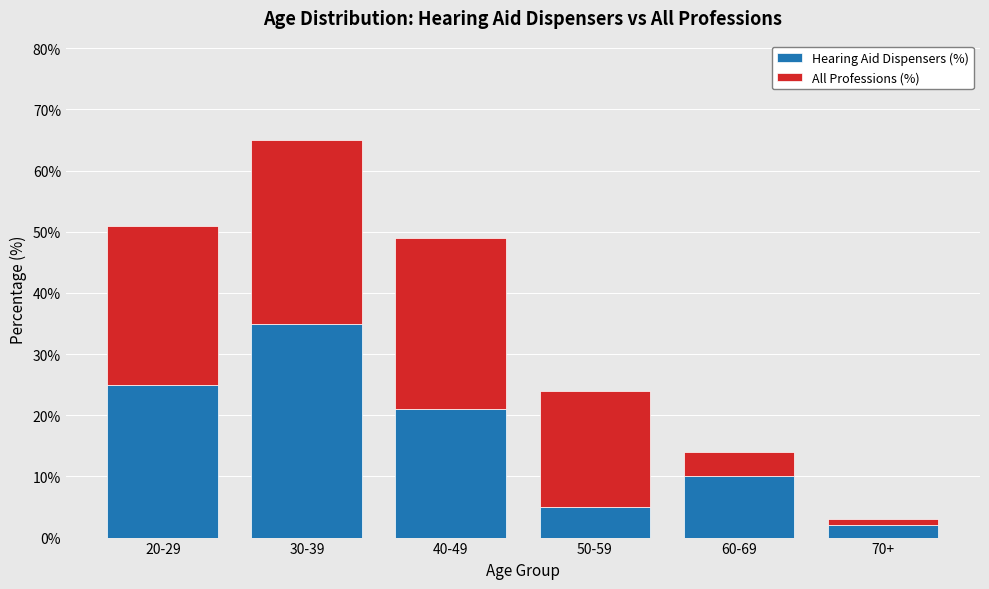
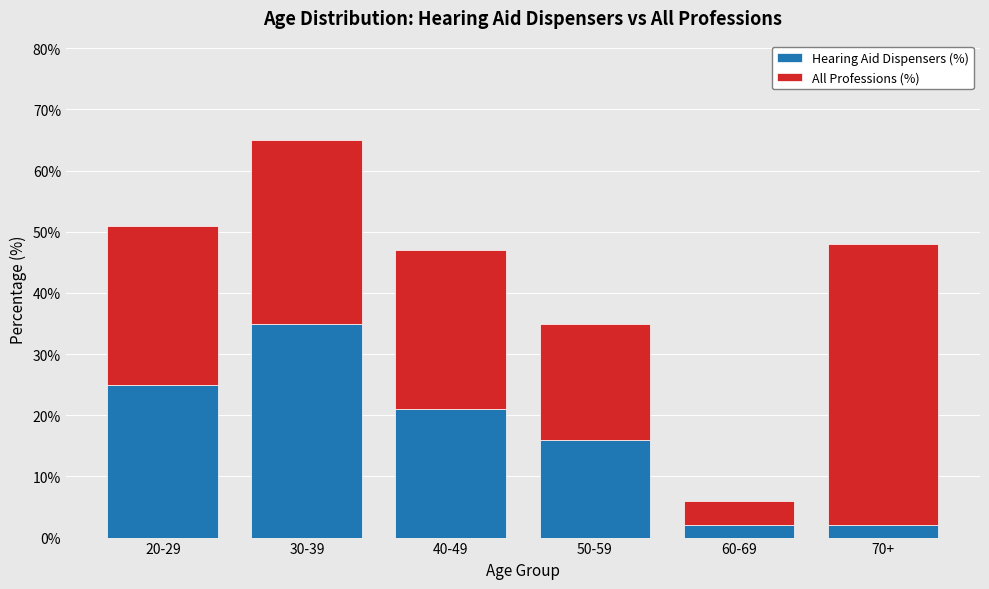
All Professions (%), 40-49: 28% -> 26%
Hearing Aid Dispensers (%), 50-59: 5% -> 16%
Hearing Aid Dispensers (%), 60-69: 10% -> 2%
All Professions (%), 70+: 1% -> 46%
